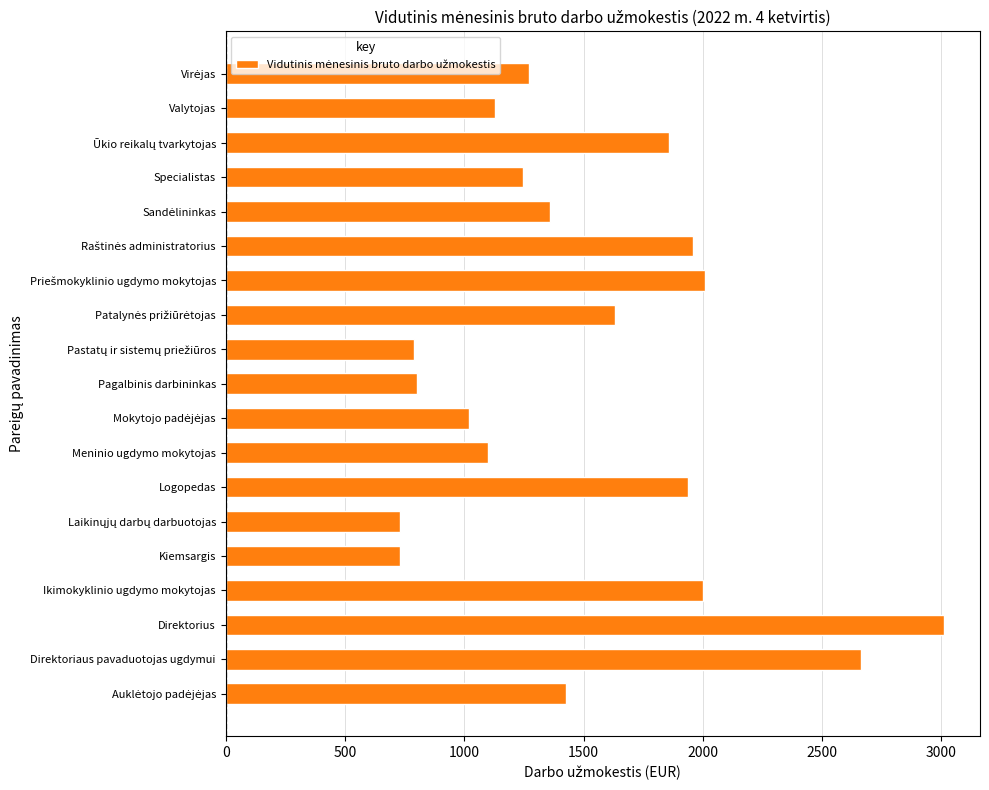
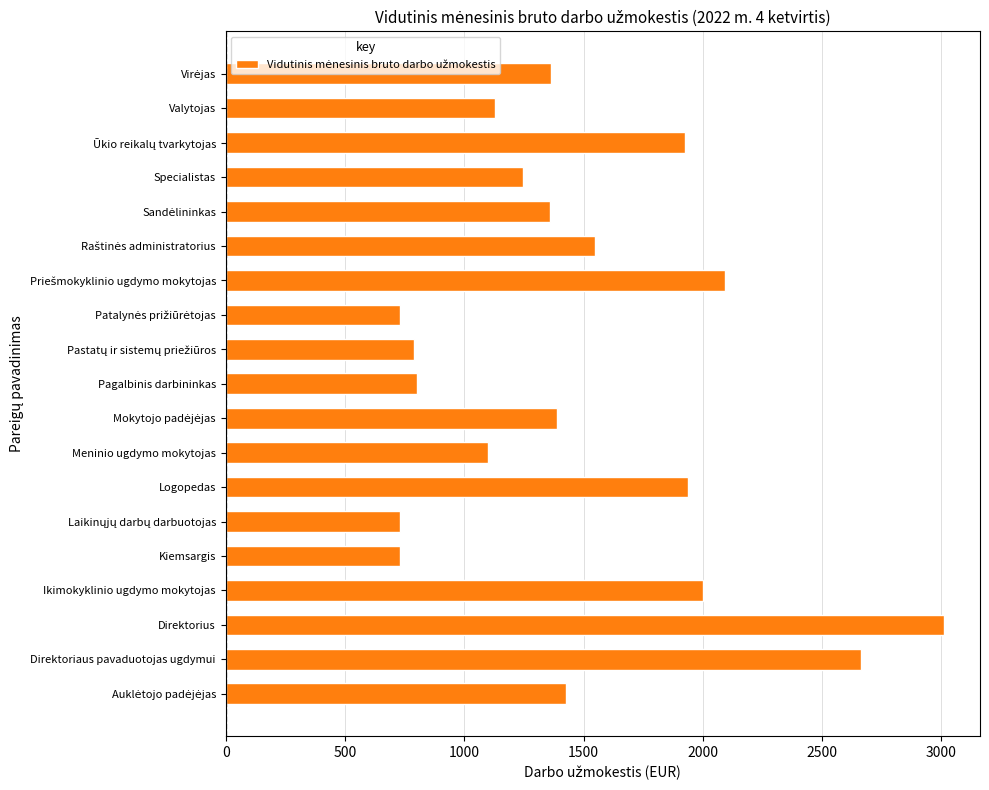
Virėjas: 1270 -> 1360
Ūkio reikalų tvarkytojas: 1860 -> 1930
Raštinės administratorius: 1960 -> 1550
Priešmokyklinio ugdymo mokytojas: 2010 -> 2100
Patalynės prižiūrėtojas: 1630 -> 730
Mokytojo padėjėjas: 1020 -> 1390
